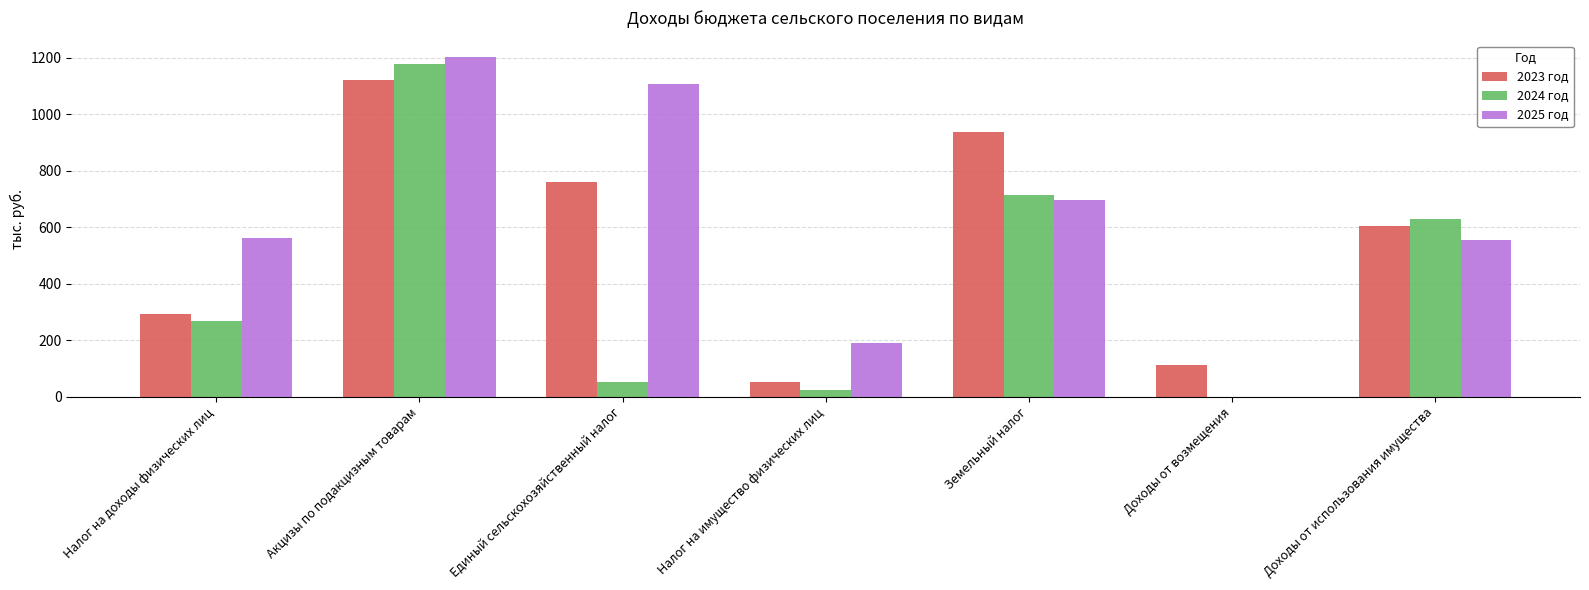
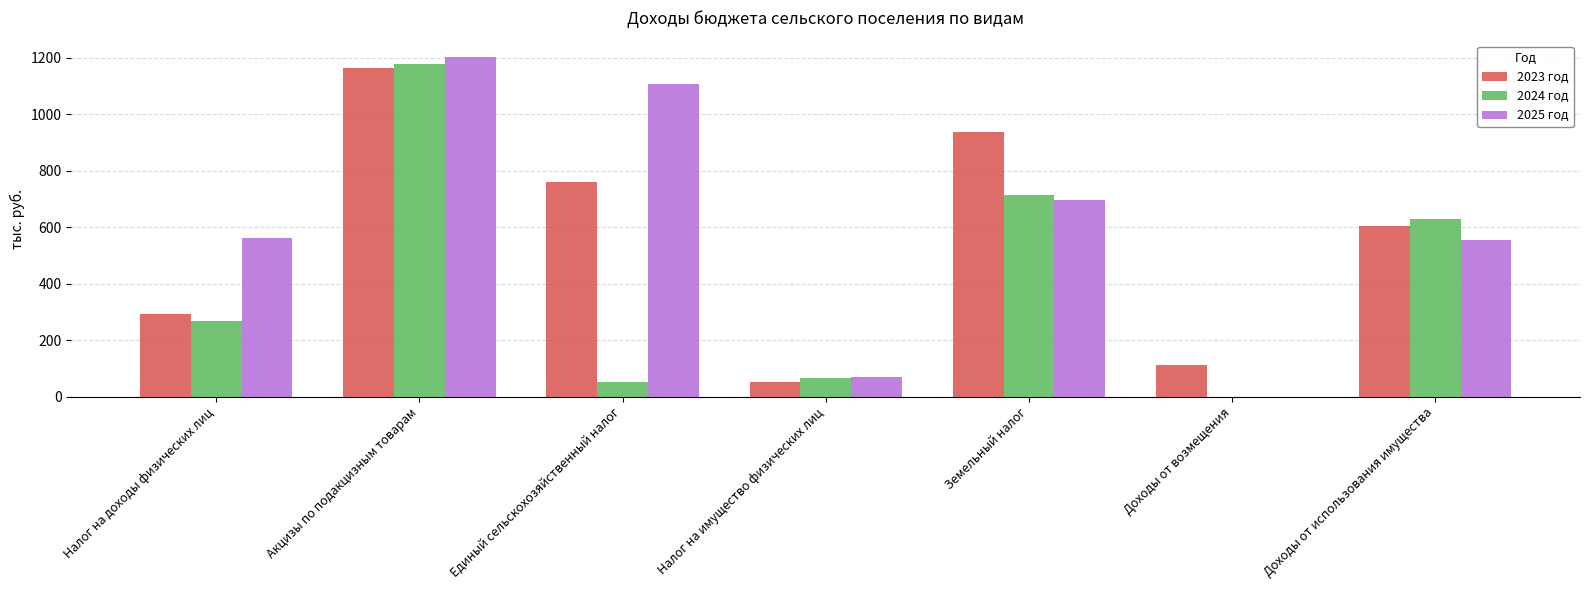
2023 год, Акцизы по подакцизным товарам: 1120 -> 1160
2024 год, Налог на имущество физических лиц: 30 -> 70
2025 год, Налог на имущество физических лиц: 190 -> 70
